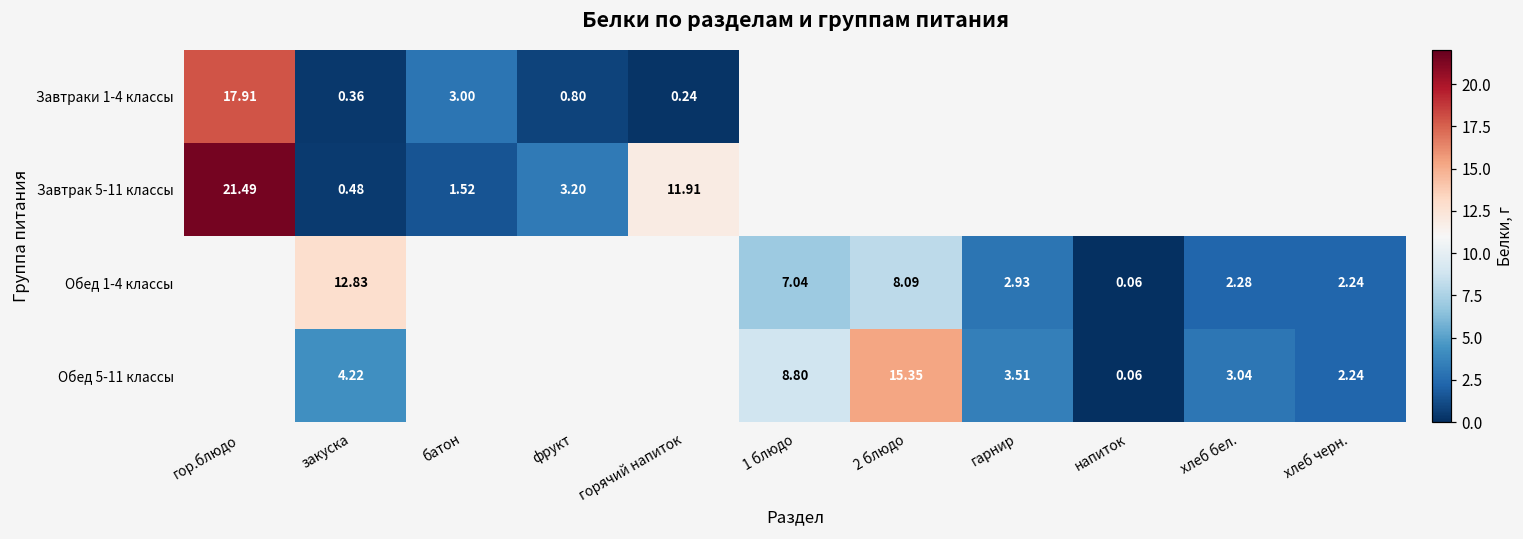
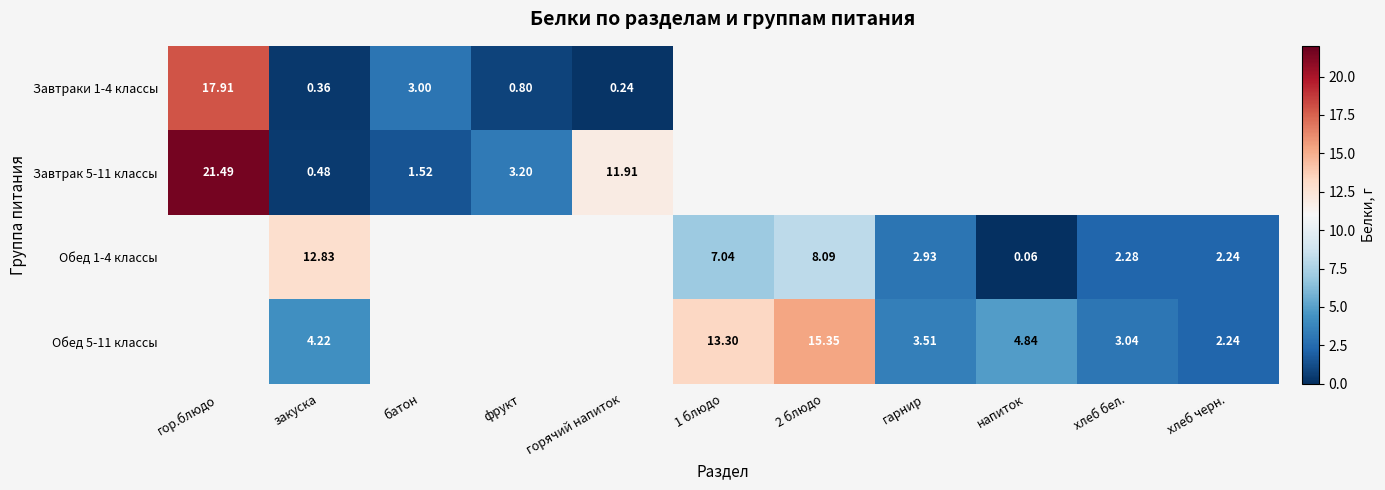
Обед 5-11 классы, 1 блюдо: 8.80 -> 13.30
Обед 5-11 классы, напиток: 0.06 -> 4.84
